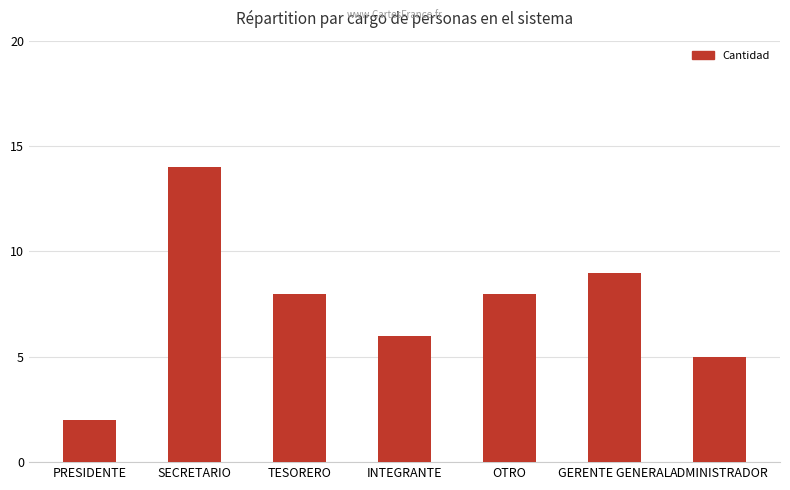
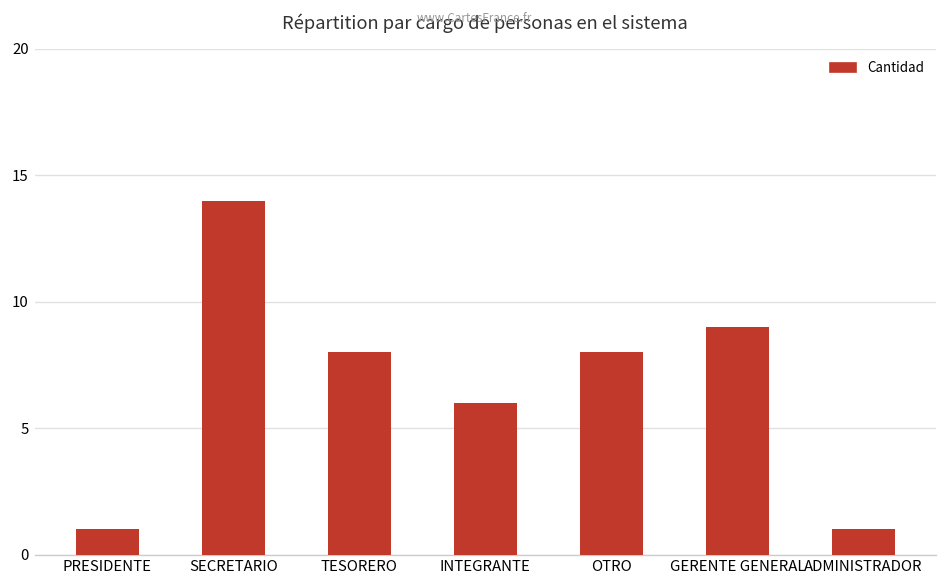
PRESIDENTE: 2 -> 1
ADMINISTRADOR: 5 -> 1
